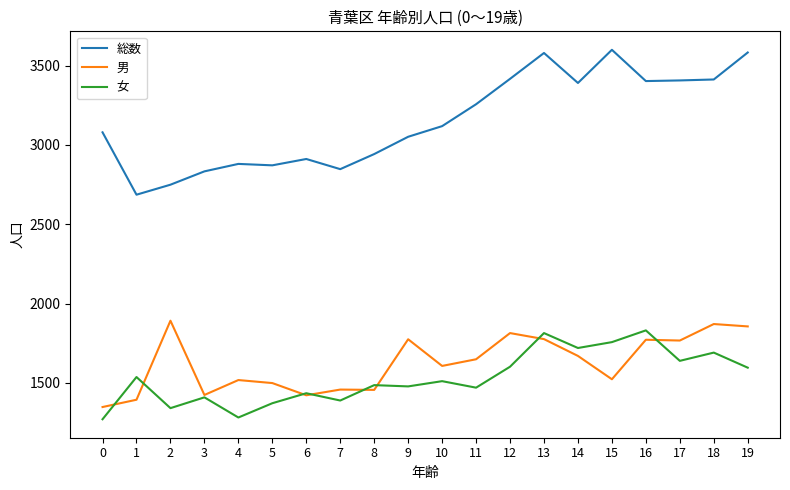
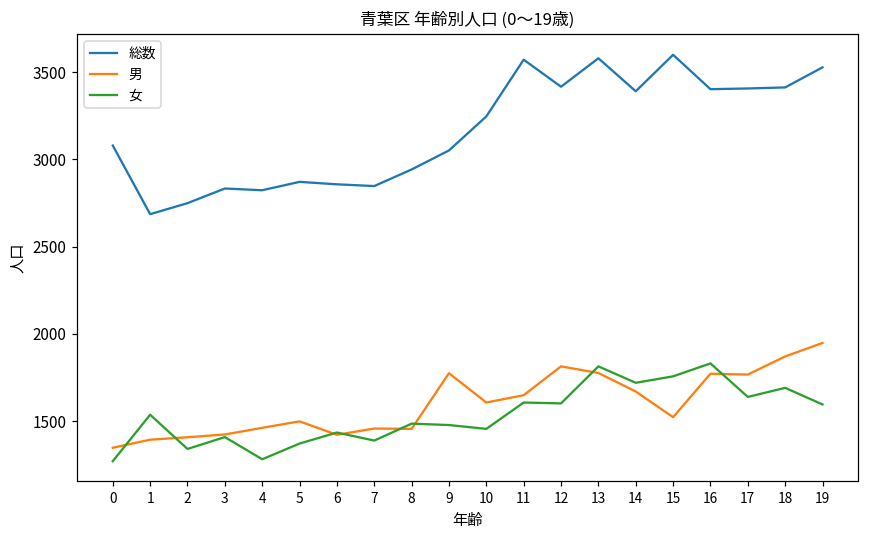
男, 2: 1890 -> 1410
総数, 4: 2880 -> 2820
男, 4: 1520 -> 1460
総数, 6: 2910 -> 2860
総数, 10: 3120 -> 3250
女, 10: 1510 -> 1460
総数, 11: 3260 -> 3570
女, 11: 1470 -> 1610
総数, 19: 3580 -> 3530
男, 19: 1860 -> 1950
